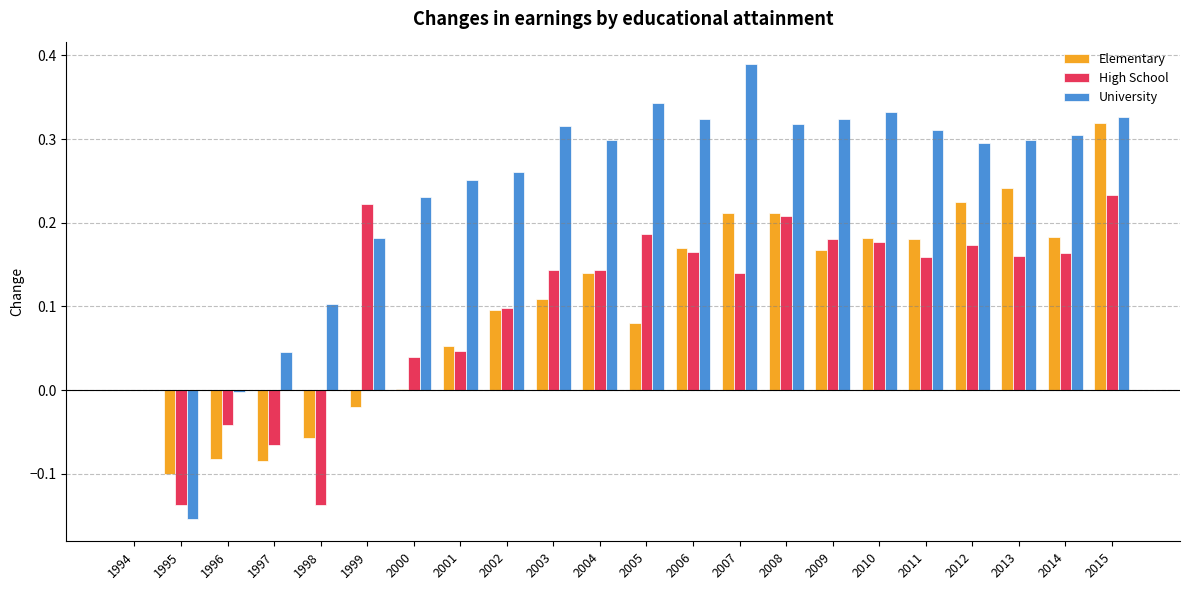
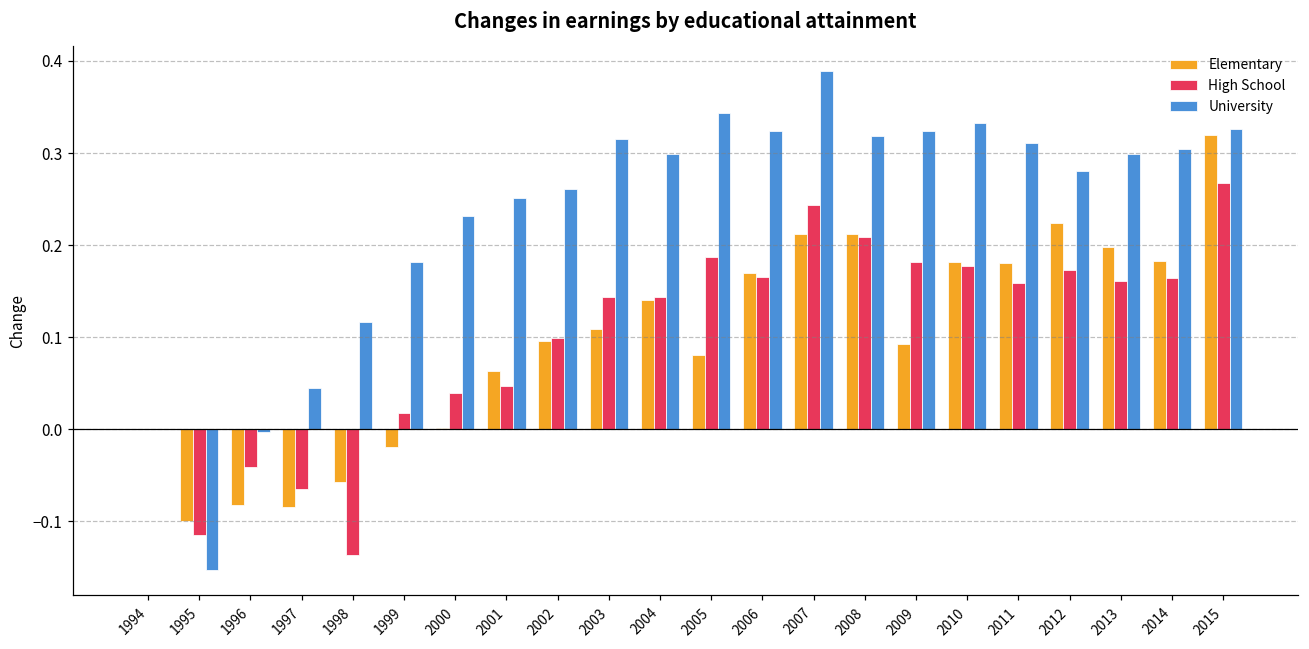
High School, 1995: -0.14 -> -0.12
University, 1998: 0.10 -> 0.12
High School, 1999: 0.22 -> 0.02
Elementary, 2001: 0.05 -> 0.06
High School, 2007: 0.14 -> 0.24
Elementary, 2009: 0.17 -> 0.09
University, 2012: 0.30 -> 0.28
Elementary, 2013: 0.24 -> 0.20
High School, 2015: 0.23 -> 0.27
